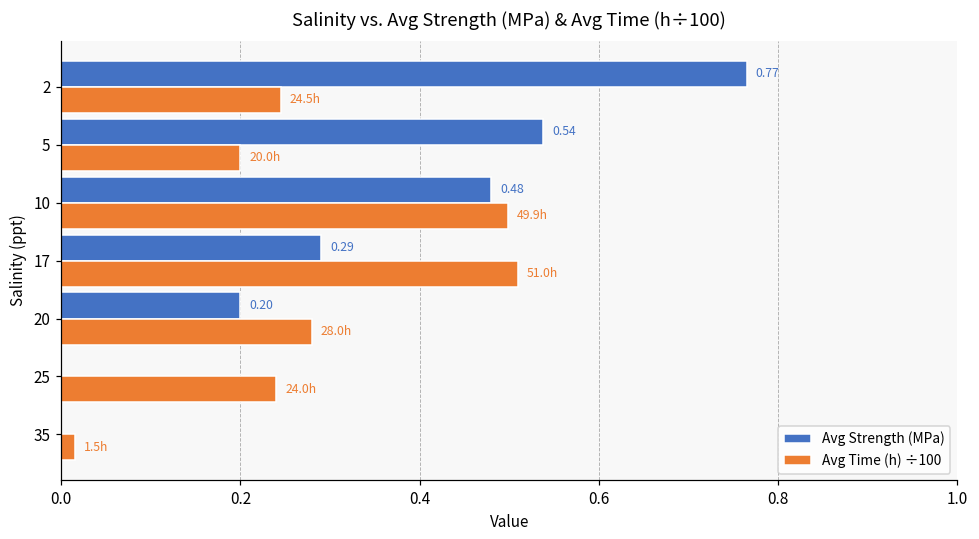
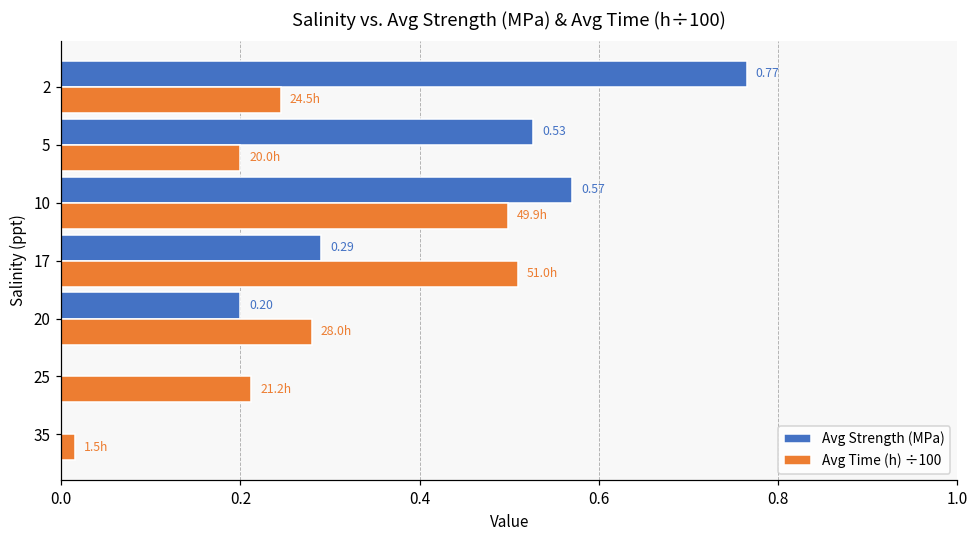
Avg Strength (MPa), 5: 0.54 -> 0.53
Avg Strength (MPa), 10: 0.48 -> 0.57
Avg Time (h) ÷100, 25: 24.0h -> 21.2h
